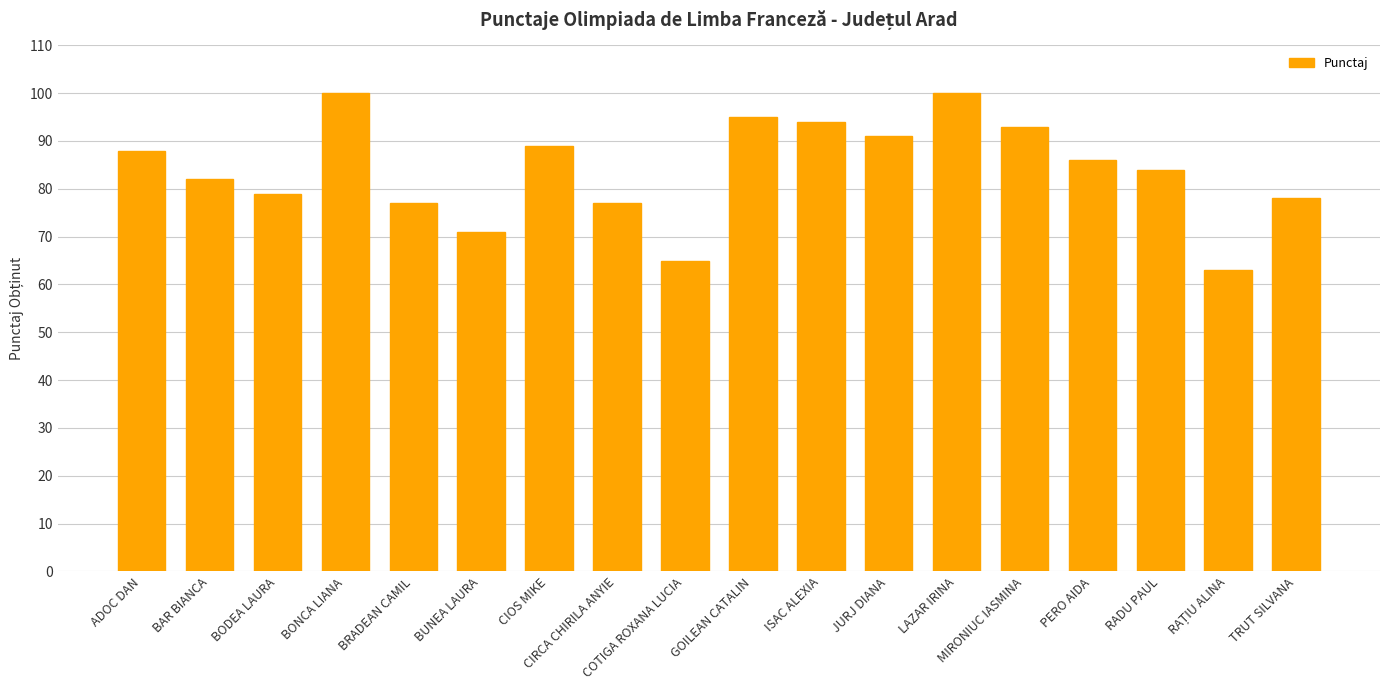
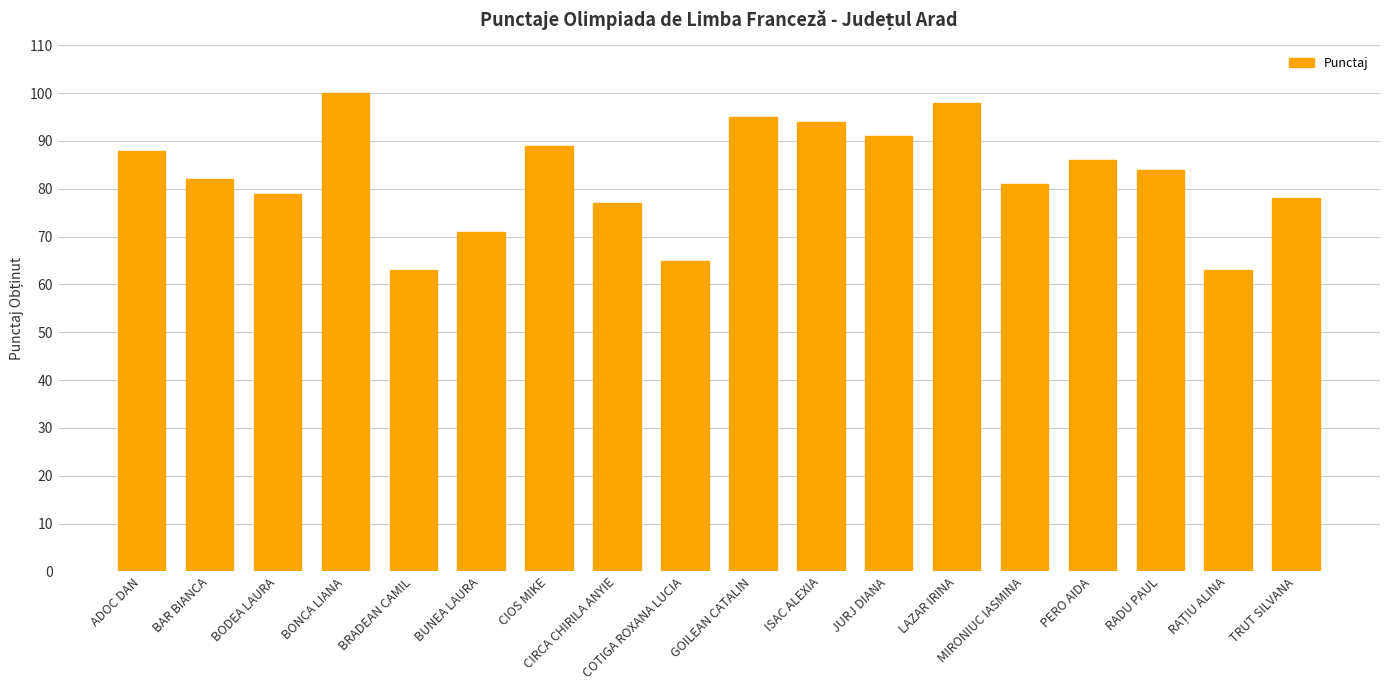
BRADEAN CAMIL: 77 -> 63
LAZAR IRINA: 100 -> 98
MIRONIUC IASMINA: 93 -> 81
